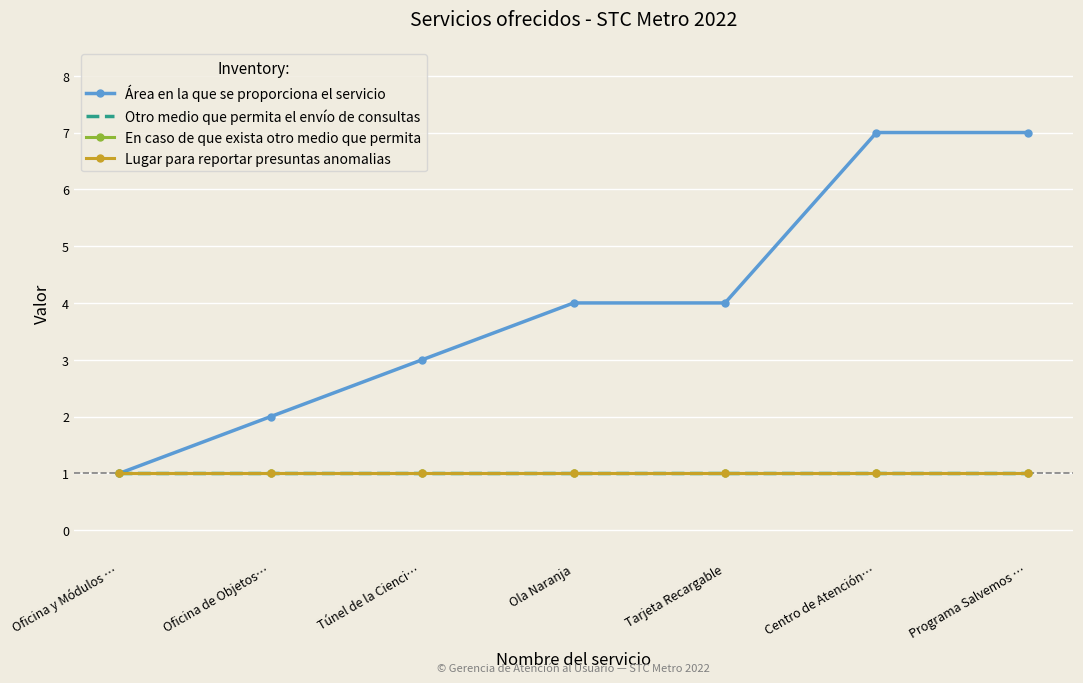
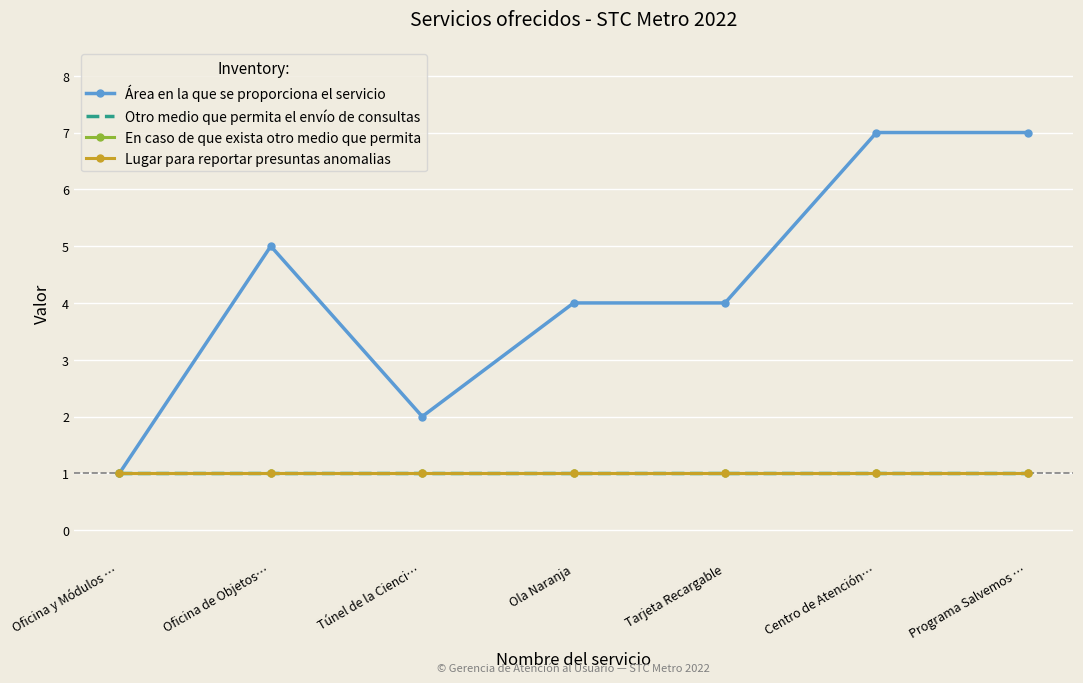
Área en la que se proporciona el servicio, Oficina de Objetos…: 2 -> 5
Área en la que se proporciona el servicio, Túnel de la Cienci…: 3 -> 2
